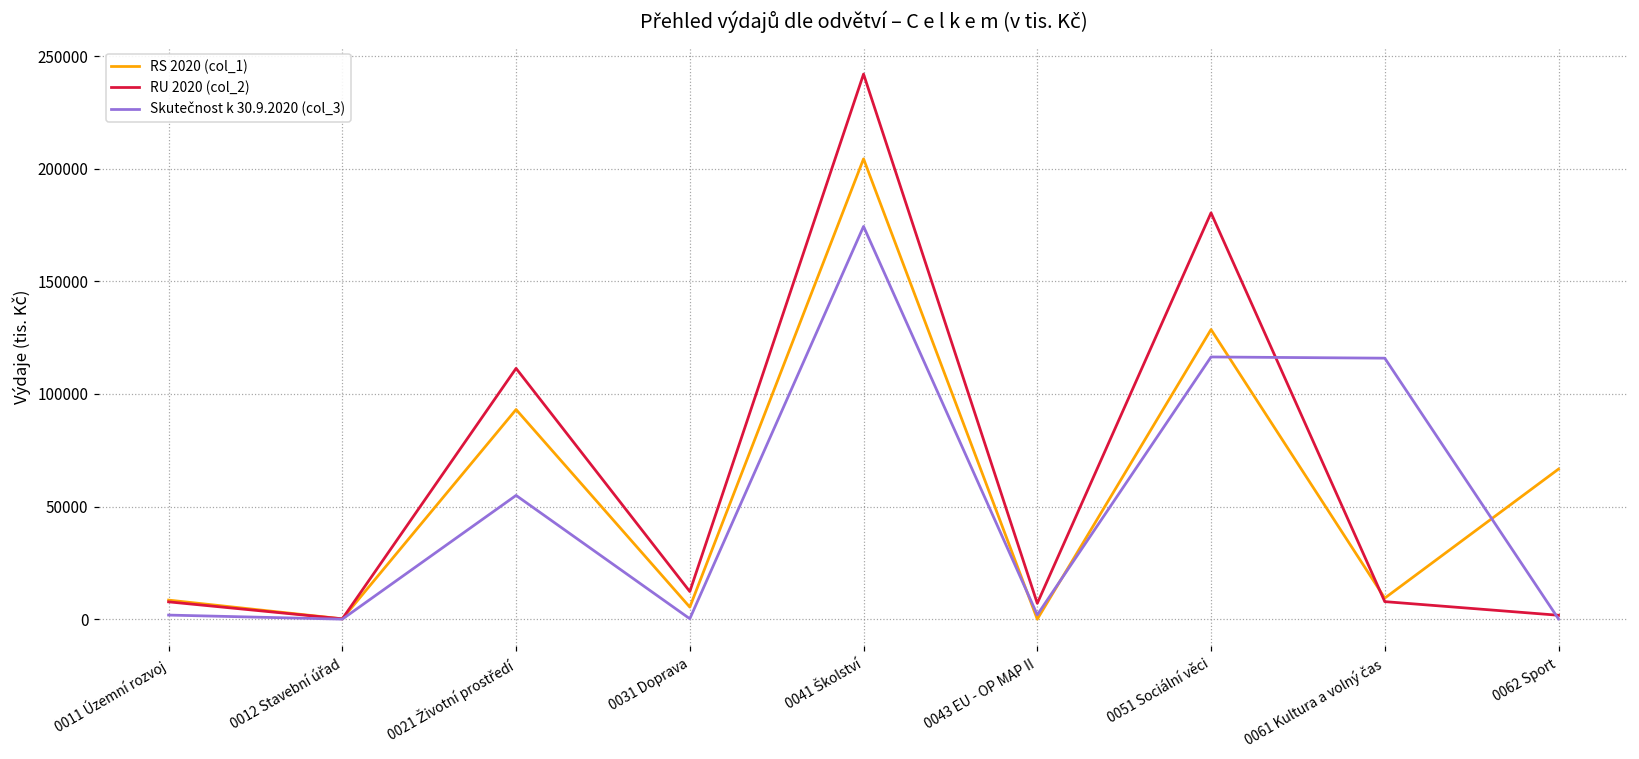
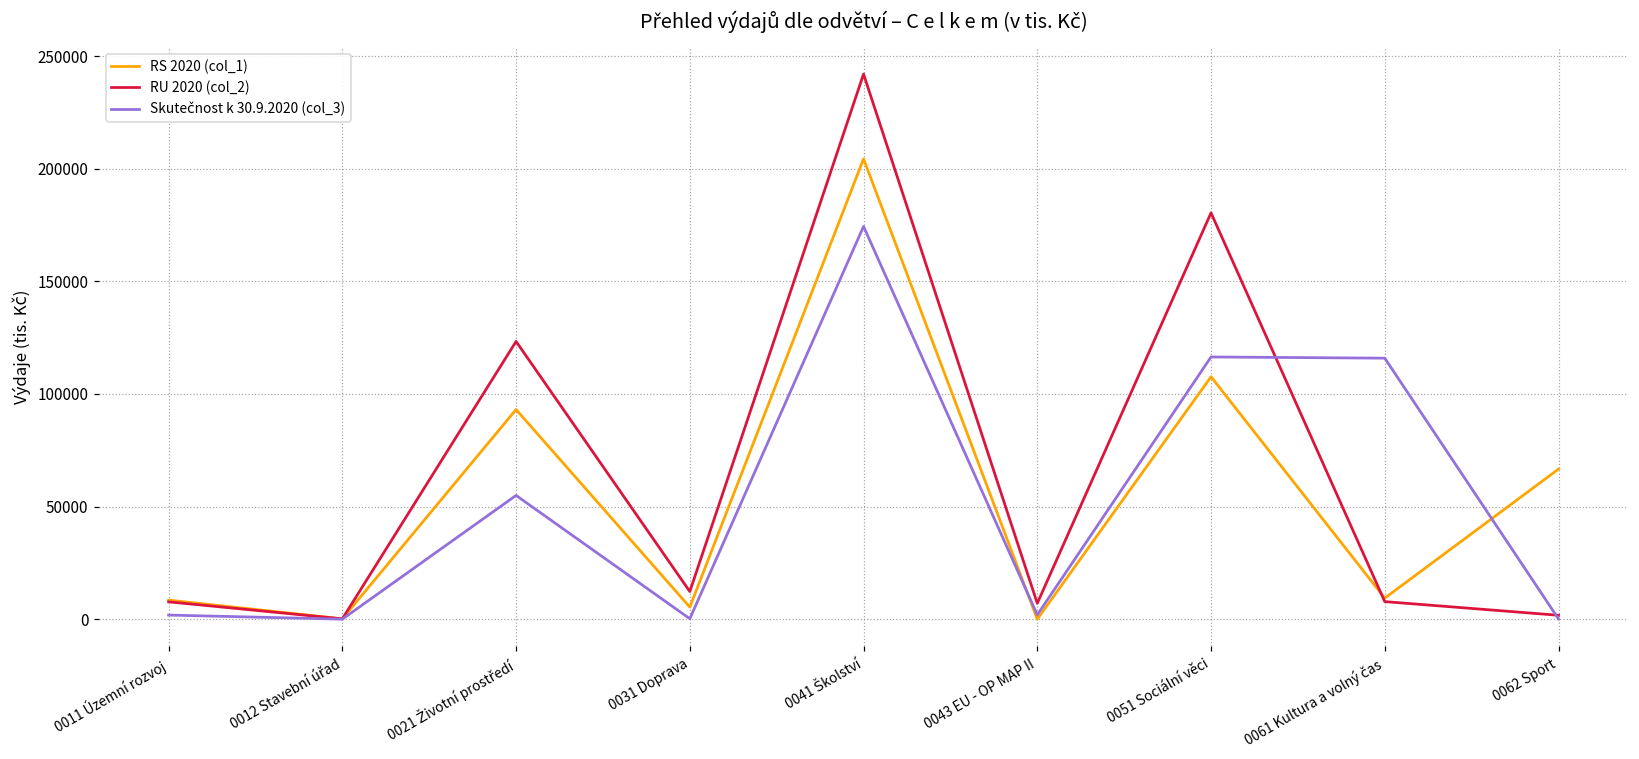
RU 2020 (col_2), 0021 Životní prostředí: 111000 -> 123000
RS 2020 (col_1), 0051 Sociální věci: 129000 -> 108000
